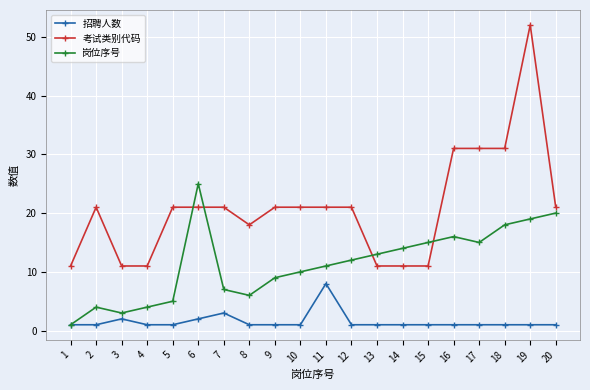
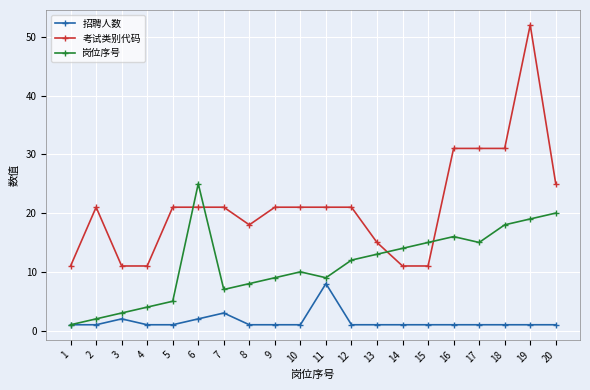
岗位序号, 2: 4 -> 2
岗位序号, 8: 6 -> 8
岗位序号, 11: 11 -> 9
考试类别代码, 13: 11 -> 15
考试类别代码, 20: 21 -> 25
